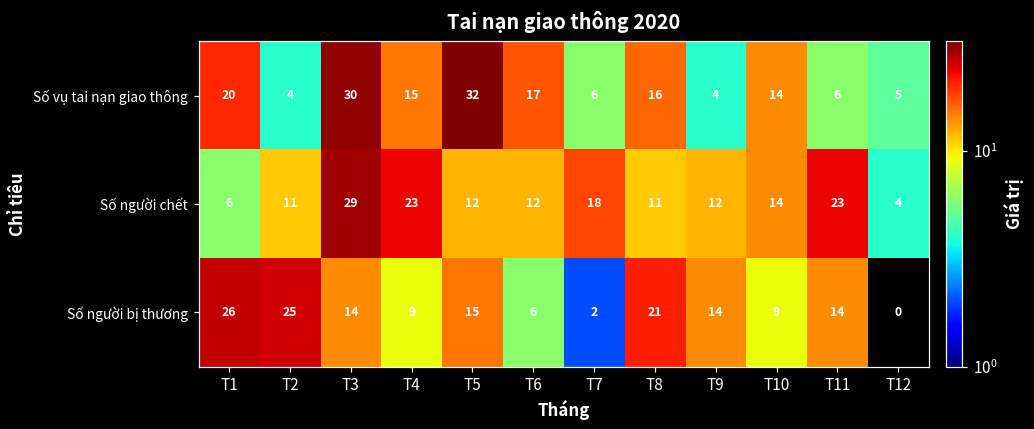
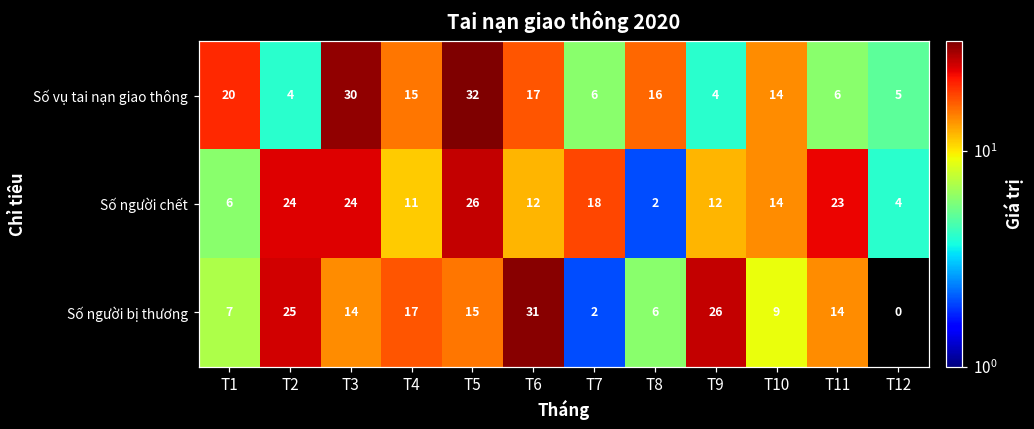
Số người chết, T2: 11 -> 24
Số người chết, T3: 29 -> 24
Số người chết, T4: 23 -> 11
Số người chết, T5: 12 -> 26
Số người chết, T8: 11 -> 2
Số người bị thương, T1: 26 -> 7
Số người bị thương, T4: 9 -> 17
Số người bị thương, T6: 6 -> 31
Số người bị thương, T8: 21 -> 6
Số người bị thương, T9: 14 -> 26
